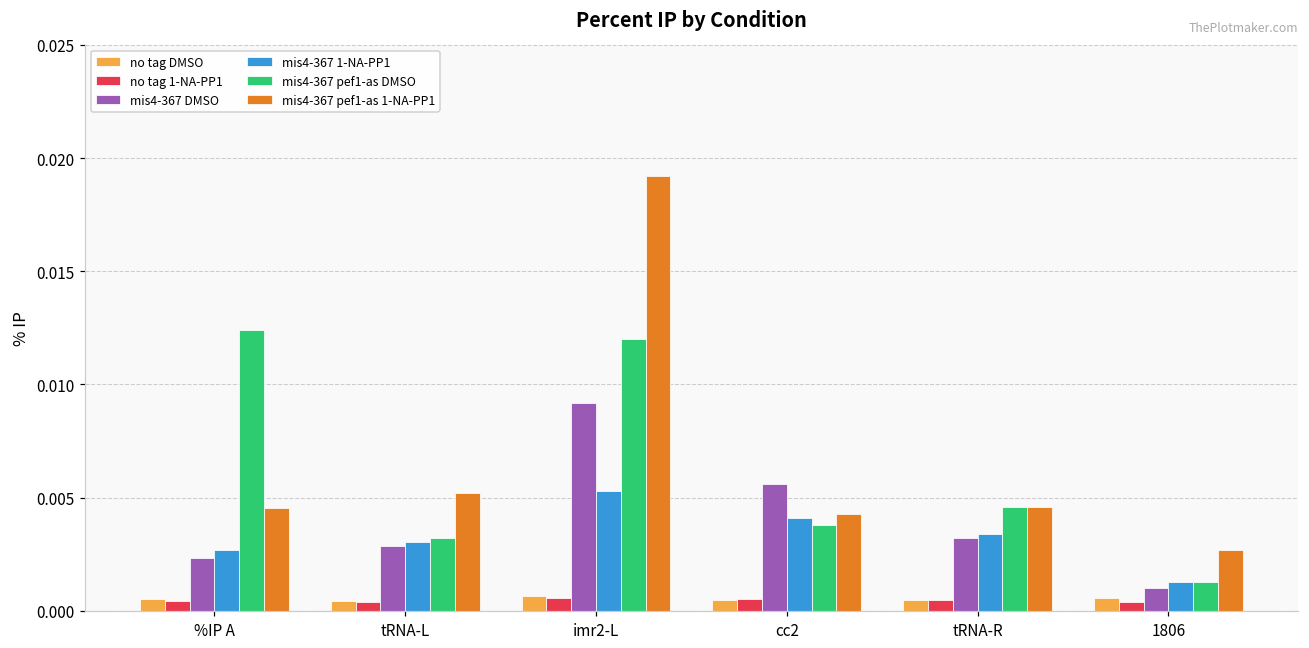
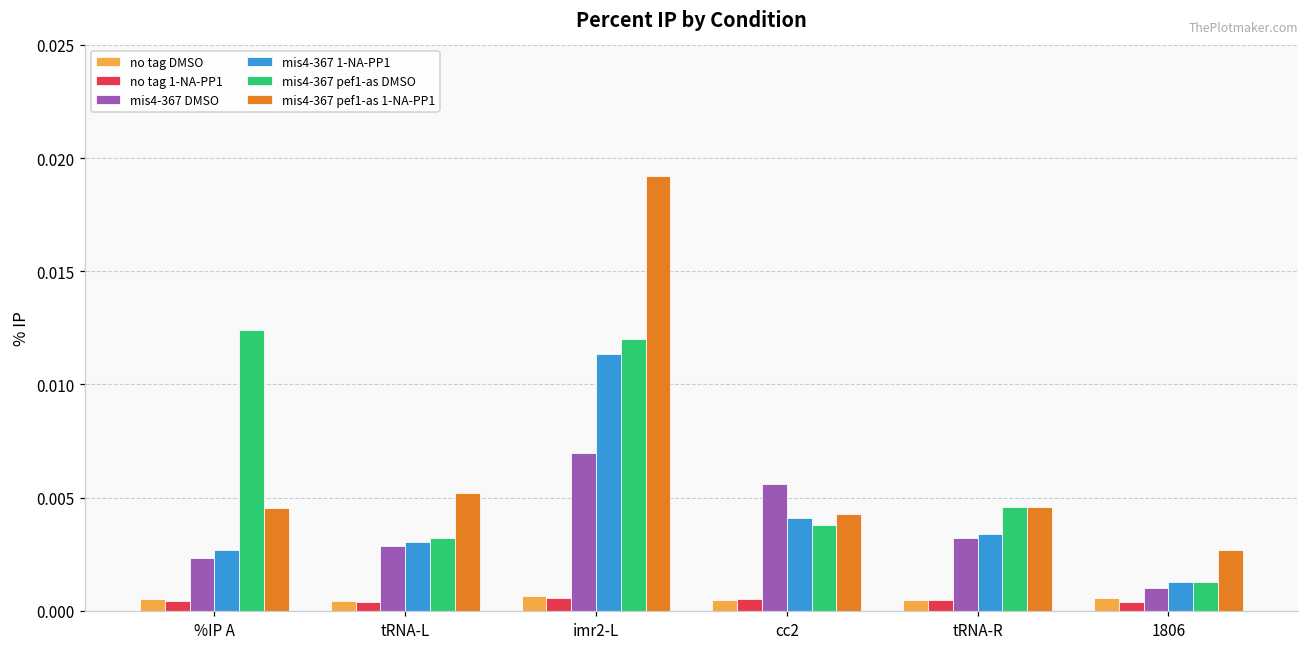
mis4-367 DMSO, imr2-L: 0.0092 -> 0.0070
mis4-367 1-NA-PP1, imr2-L: 0.0053 -> 0.0114
